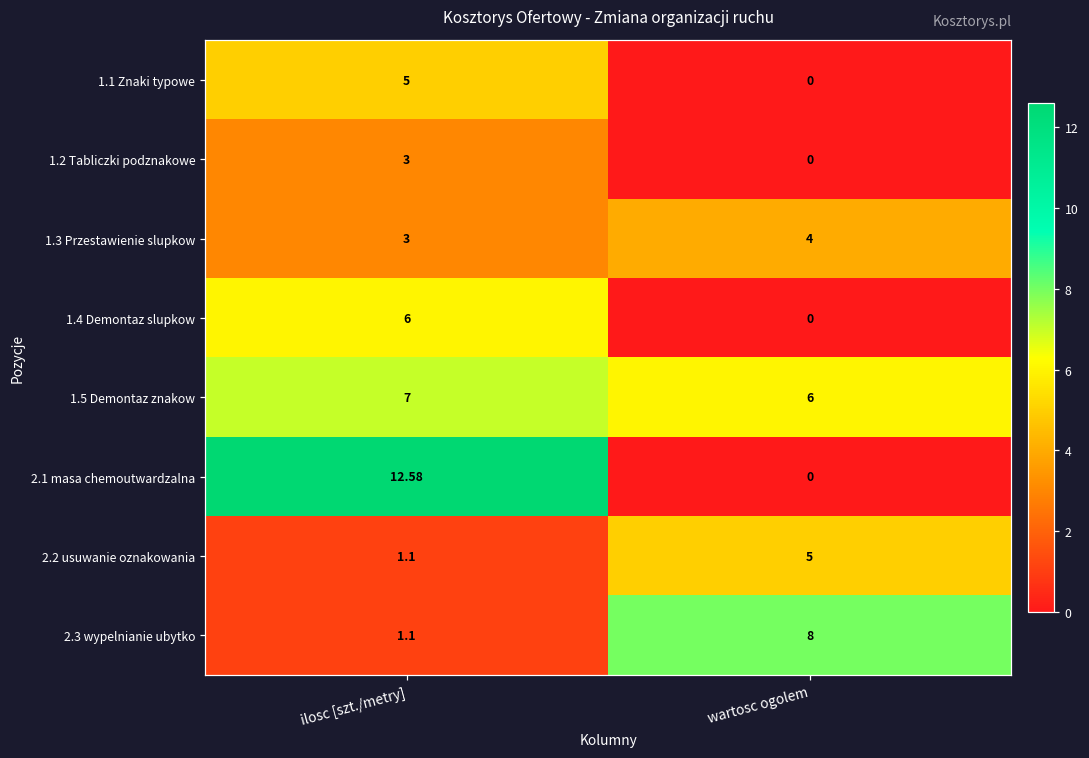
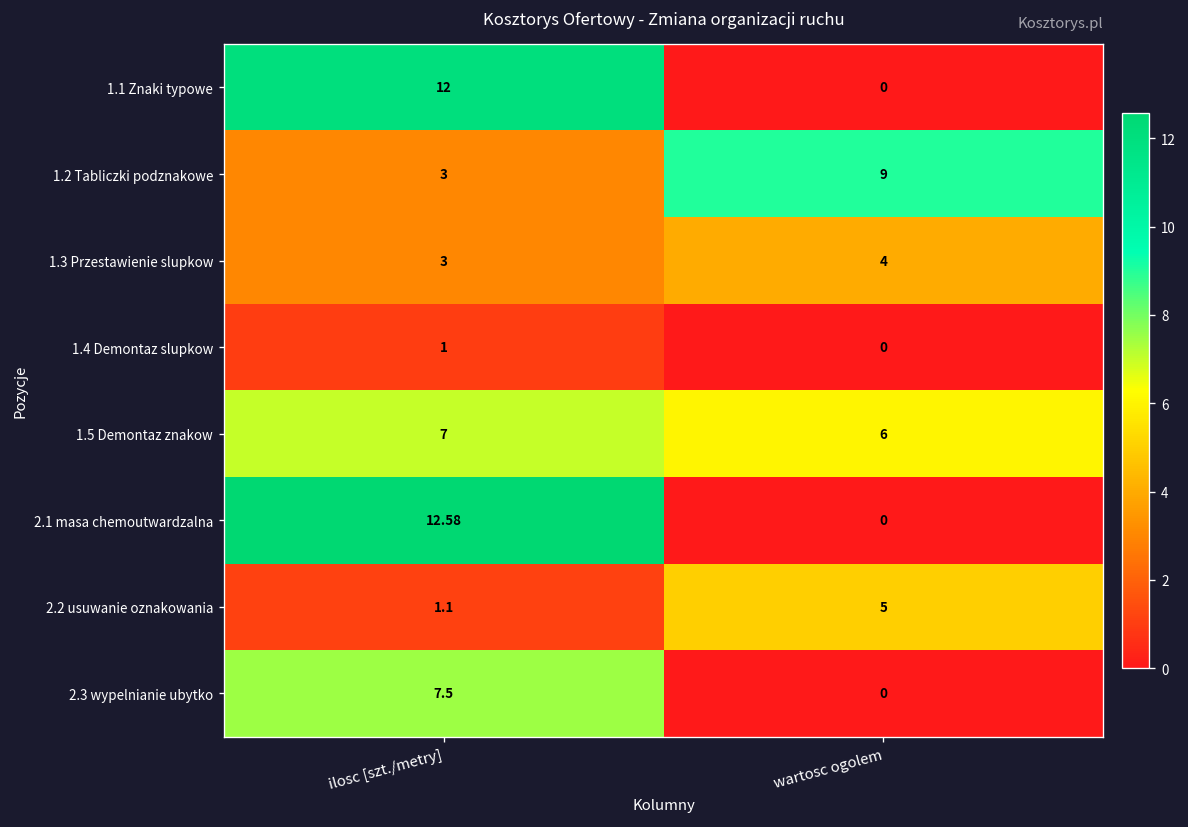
1.1 Znaki typowe, ilosc [szt./metry]: 5 -> 12
1.2 Tabliczki podznakowe, wartosc ogolem: 0 -> 9
1.4 Demontaz slupkow, ilosc [szt./metry]: 6 -> 1
2.3 wypelnianie ubytko, ilosc [szt./metry]: 1.1 -> 7.5
2.3 wypelnianie ubytko, wartosc ogolem: 8 -> 0
